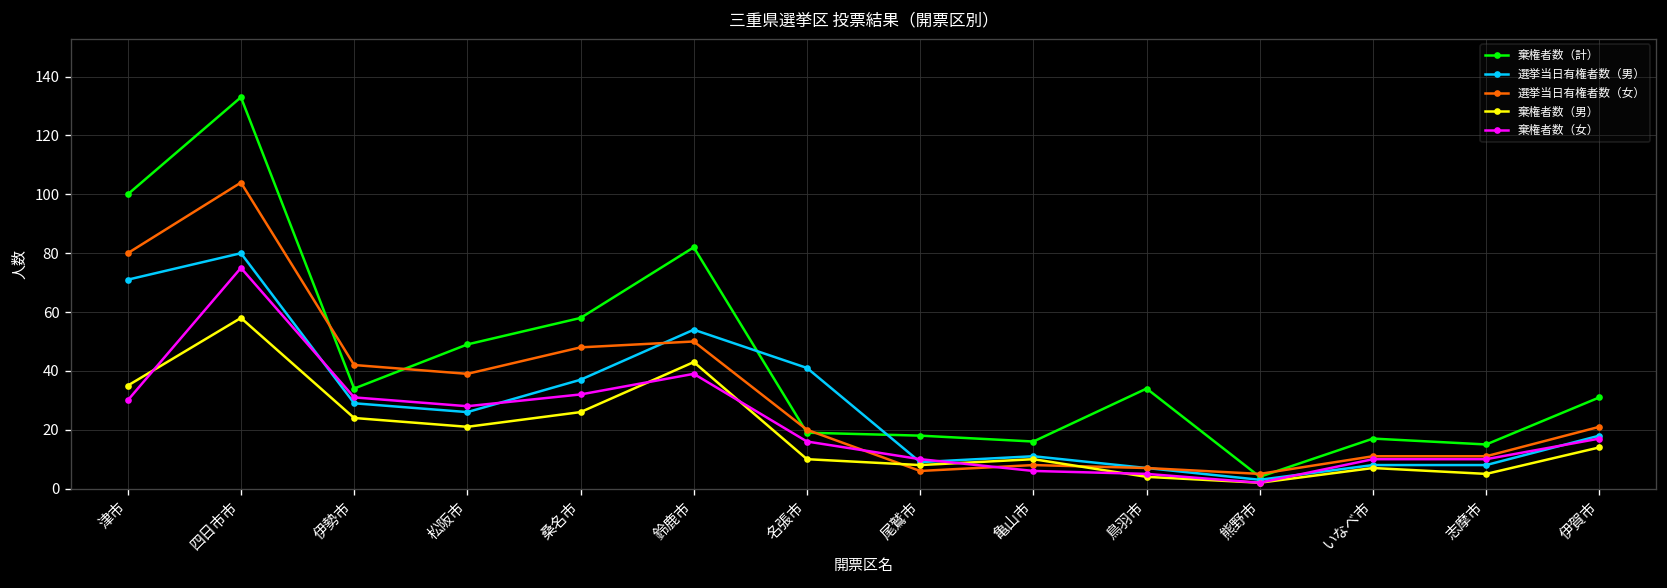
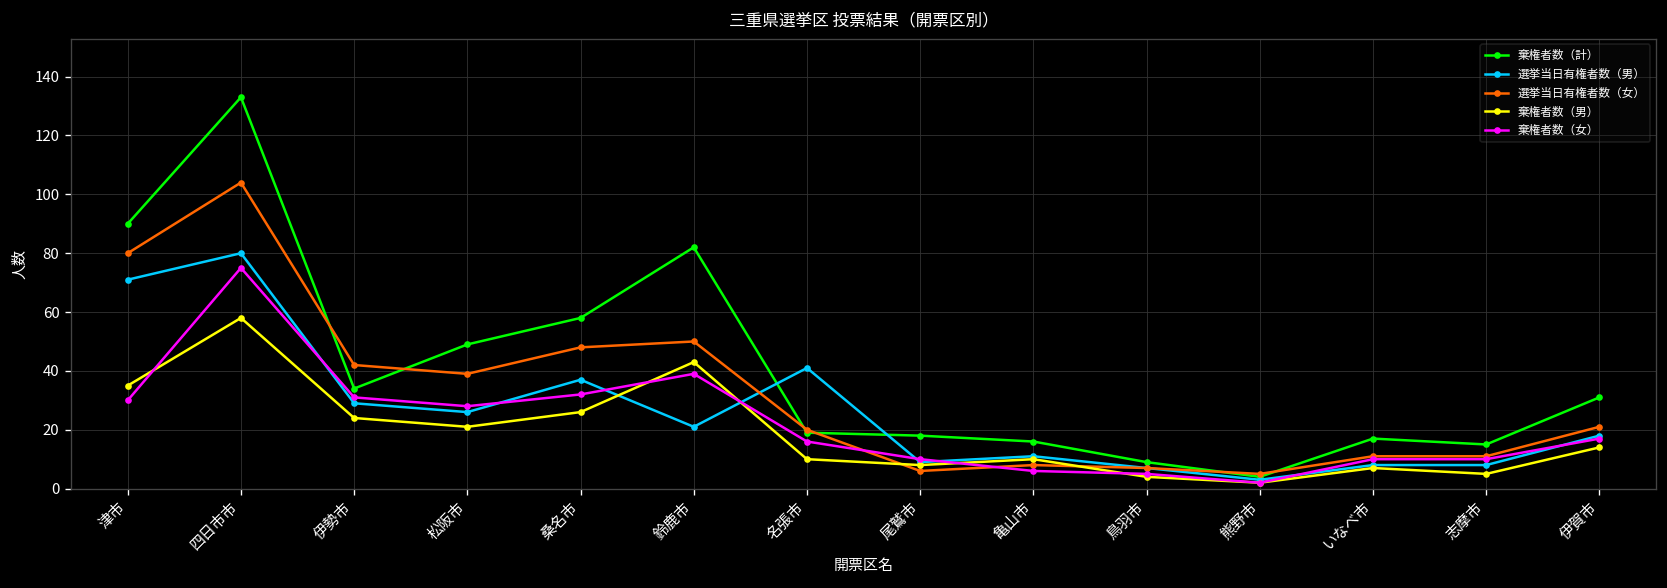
棄権者数（計）, 津市: 100 -> 90
選挙当日有権者数（男）, 鈴鹿市: 54 -> 21
棄権者数（計）, 鳥羽市: 34 -> 9
